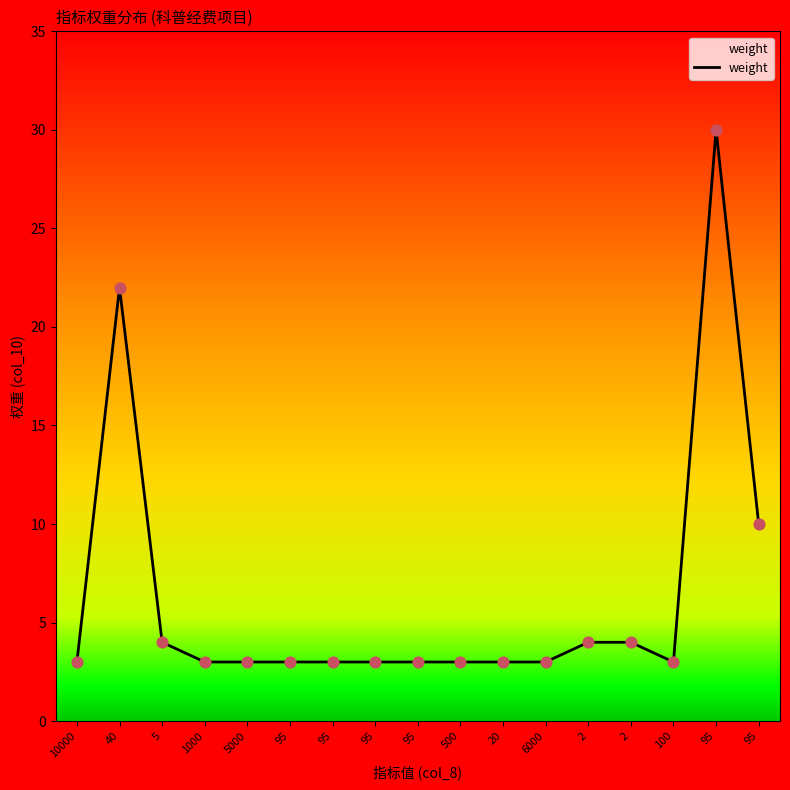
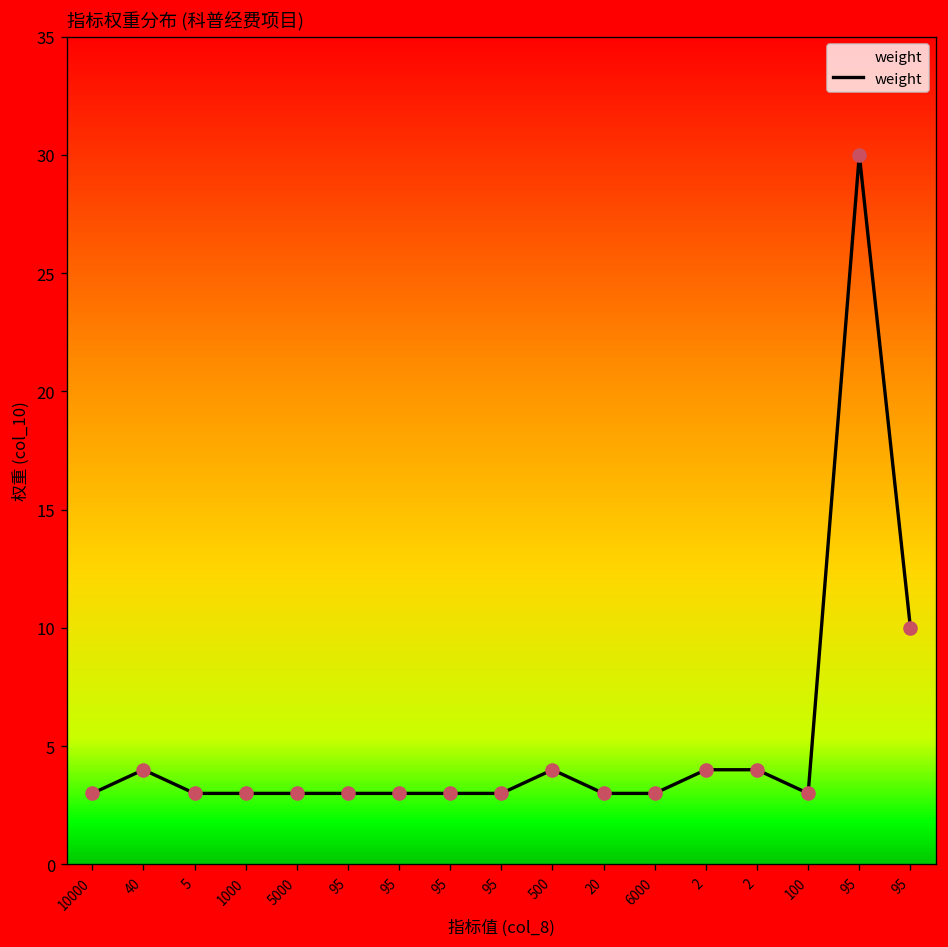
40: 22 -> 4
5: 4 -> 3
500: 3 -> 4
